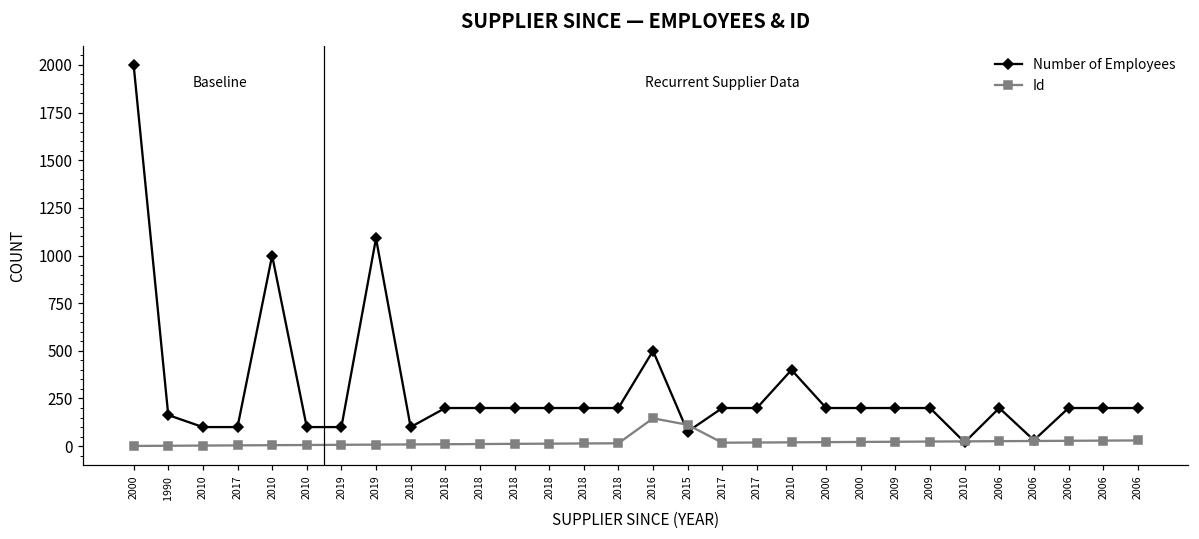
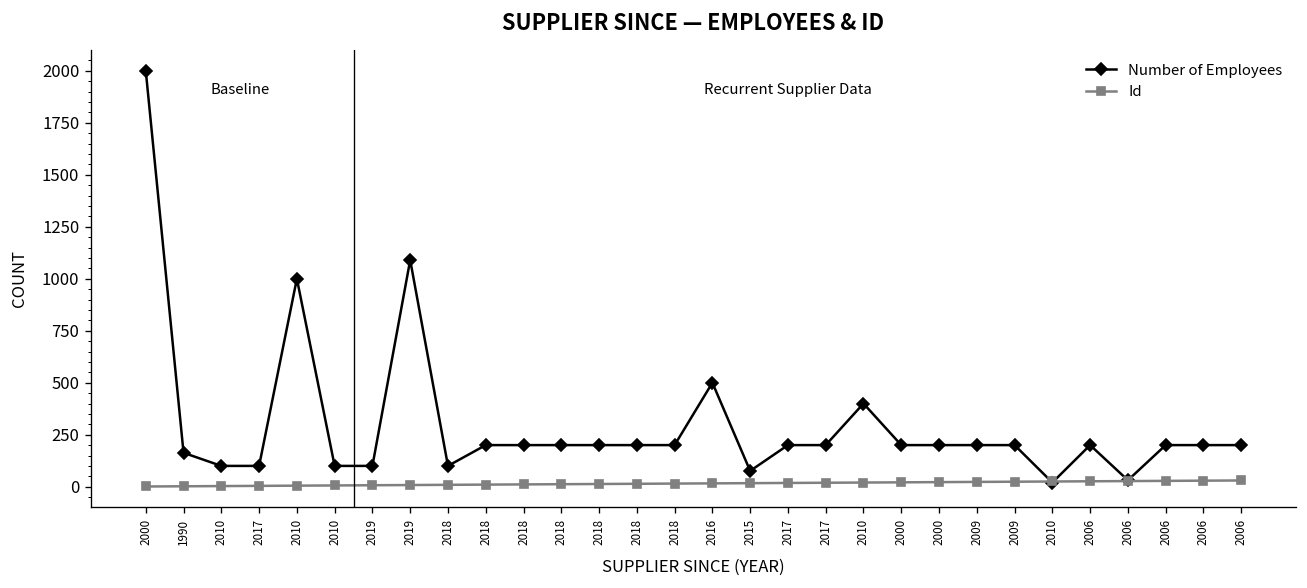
Id, 2016: 150 -> 20
Id, 2015: 110 -> 20
